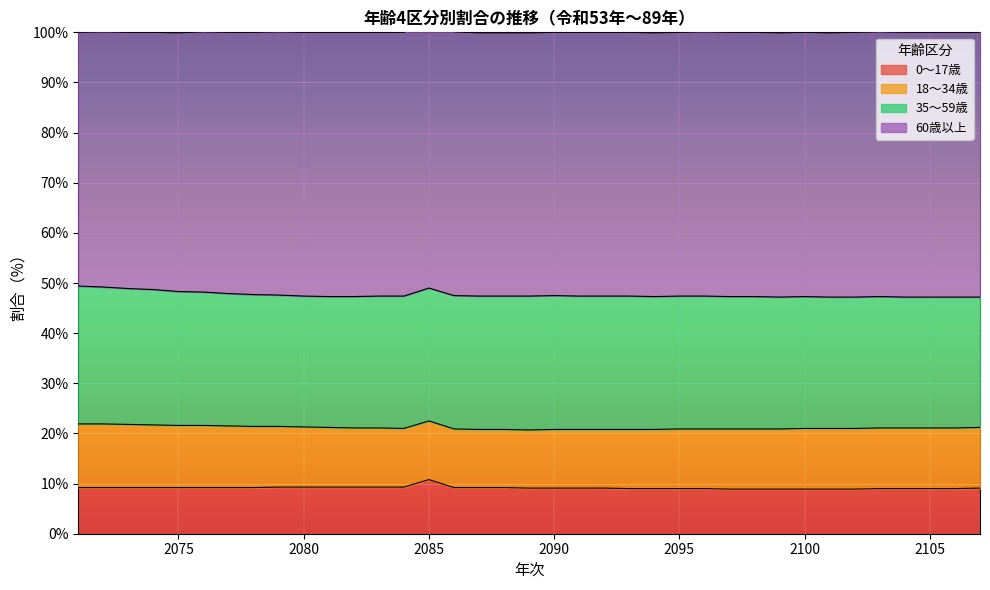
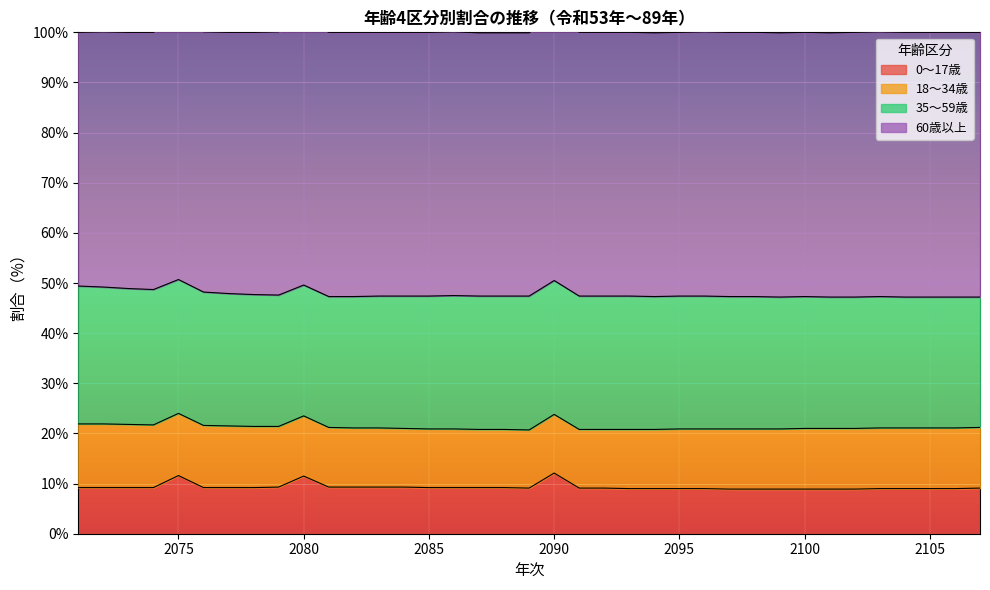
0～17歳, 2075: 9% -> 12%
0～17歳, 2080: 9% -> 12%
0～17歳, 2085: 11% -> 9%
0～17歳, 2090: 9% -> 12%
